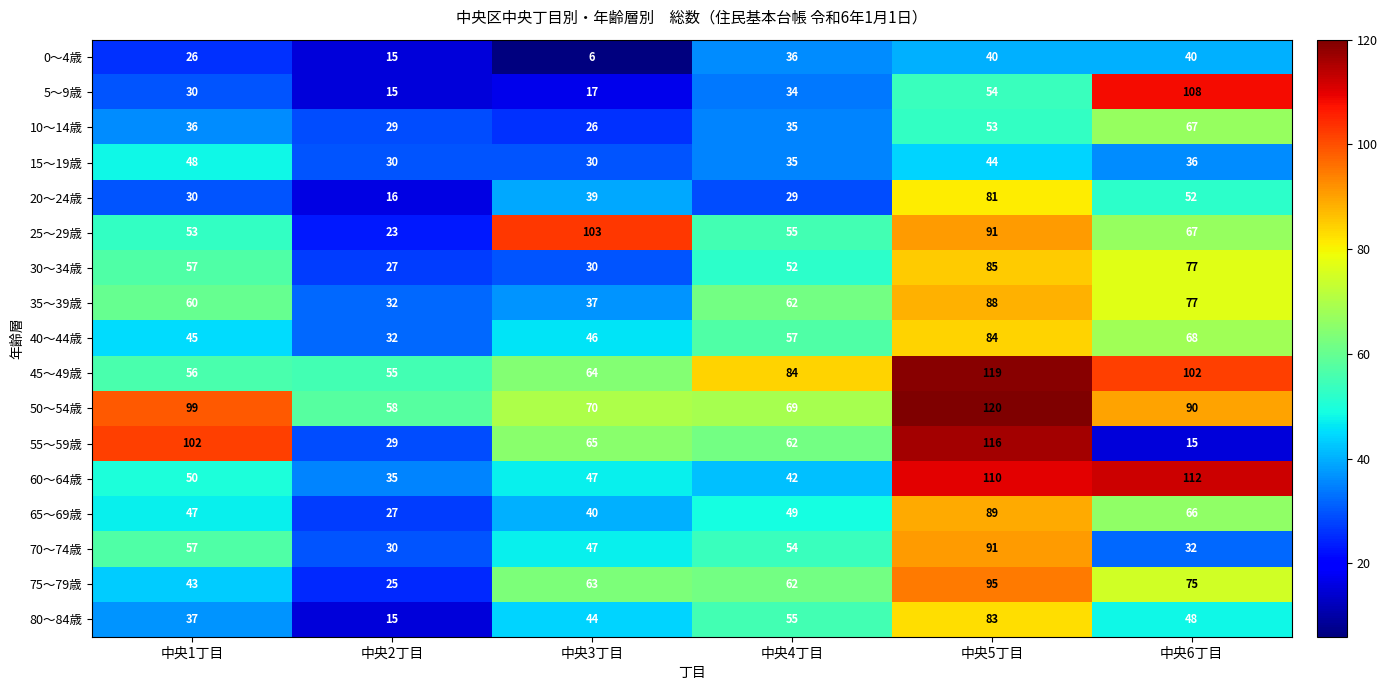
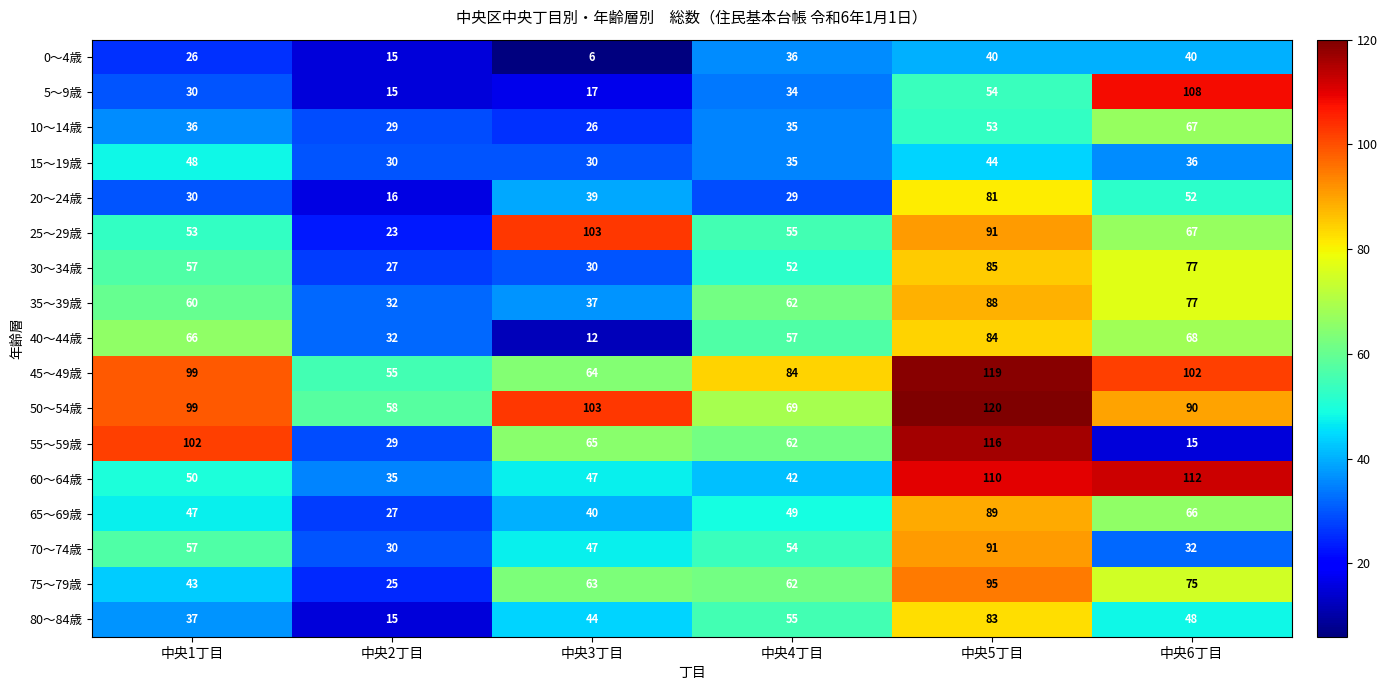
40～44歳, 中央1丁目: 45 -> 66
40～44歳, 中央3丁目: 46 -> 12
45～49歳, 中央1丁目: 56 -> 99
50～54歳, 中央3丁目: 70 -> 103
